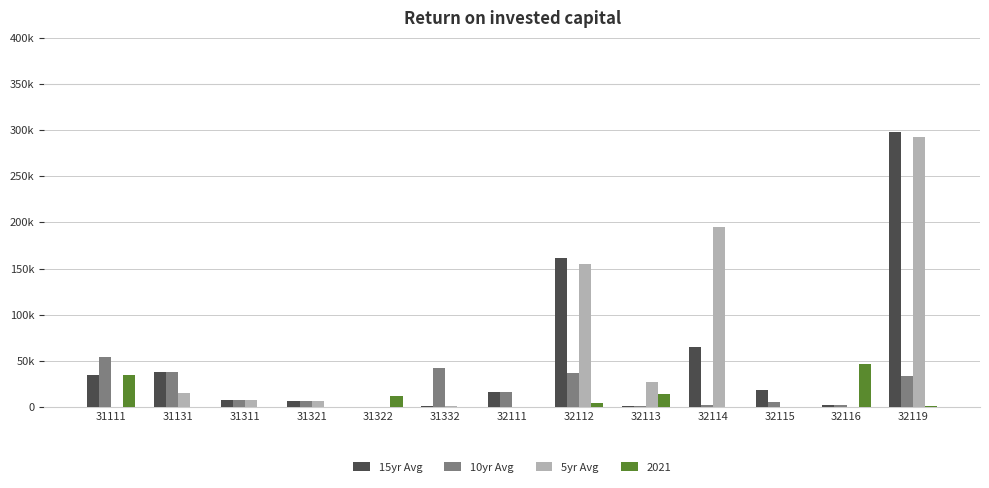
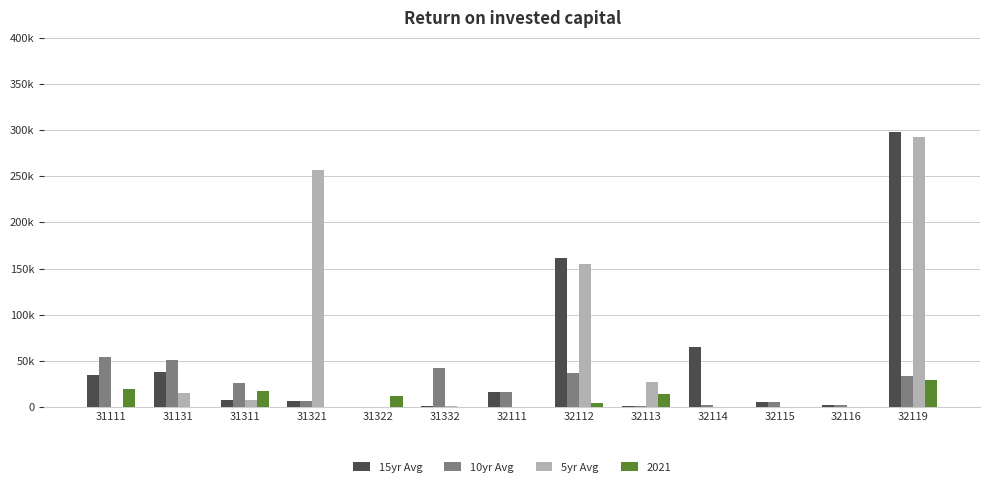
2021, 31111: 40000 -> 20000
10yr Avg, 31131: 40000 -> 50000
10yr Avg, 31311: 10000 -> 30000
2021, 31311: 0 -> 20000
5yr Avg, 31321: 10000 -> 260000
5yr Avg, 32114: 200000 -> 0
15yr Avg, 32115: 20000 -> 10000
2021, 32116: 50000 -> 0
2021, 32119: 0 -> 30000
